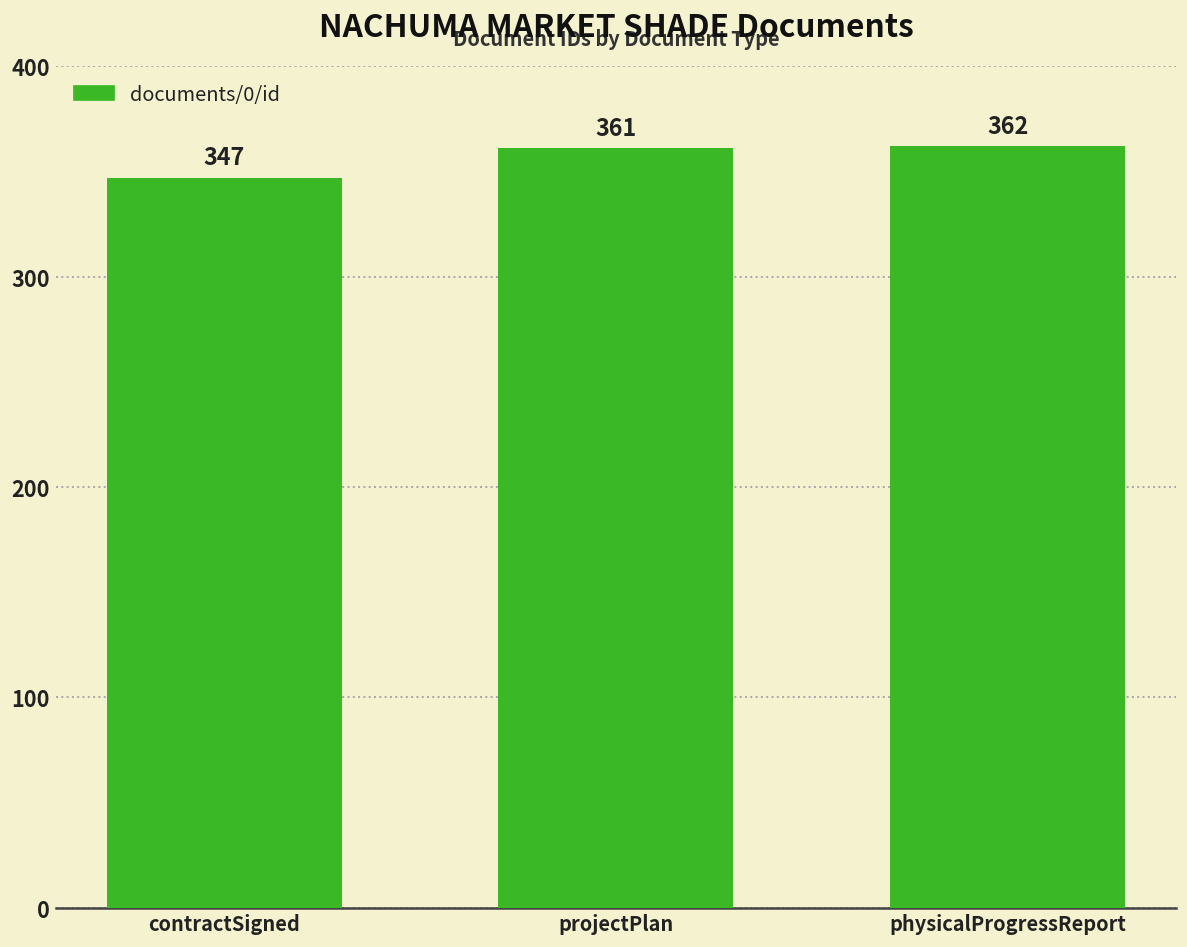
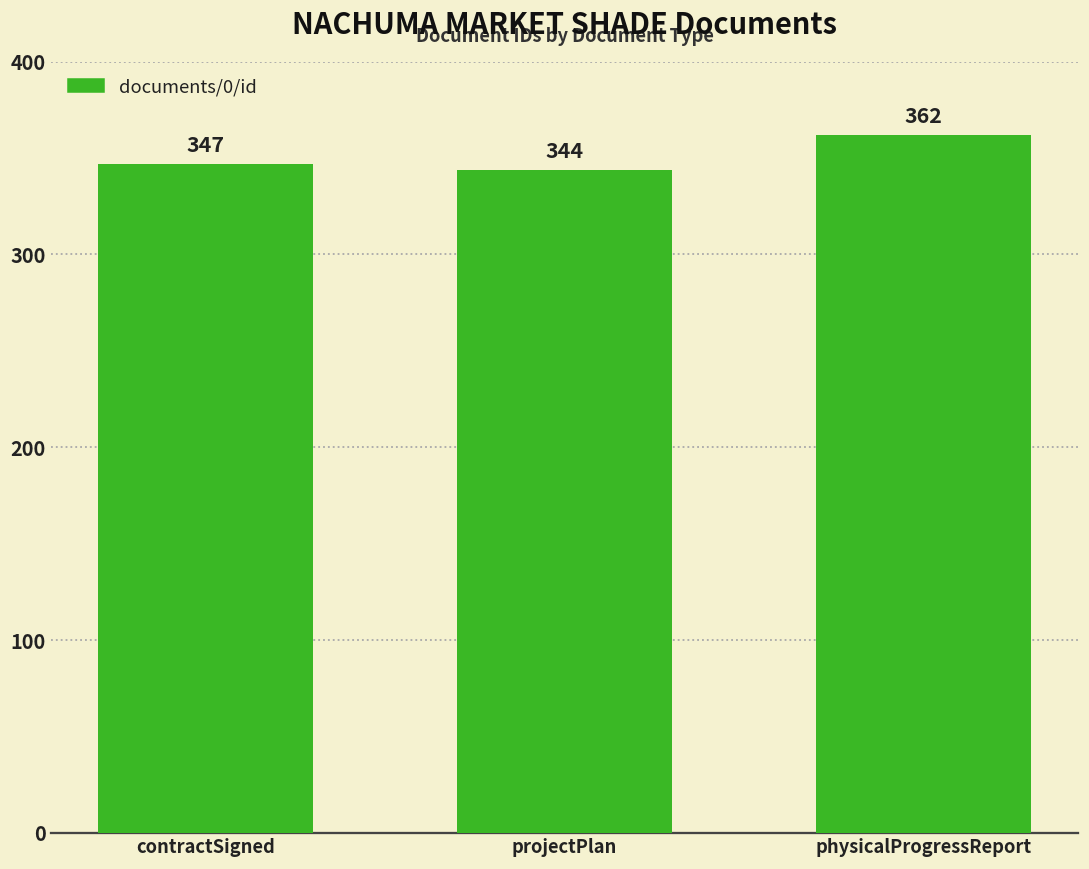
projectPlan: 361 -> 344
